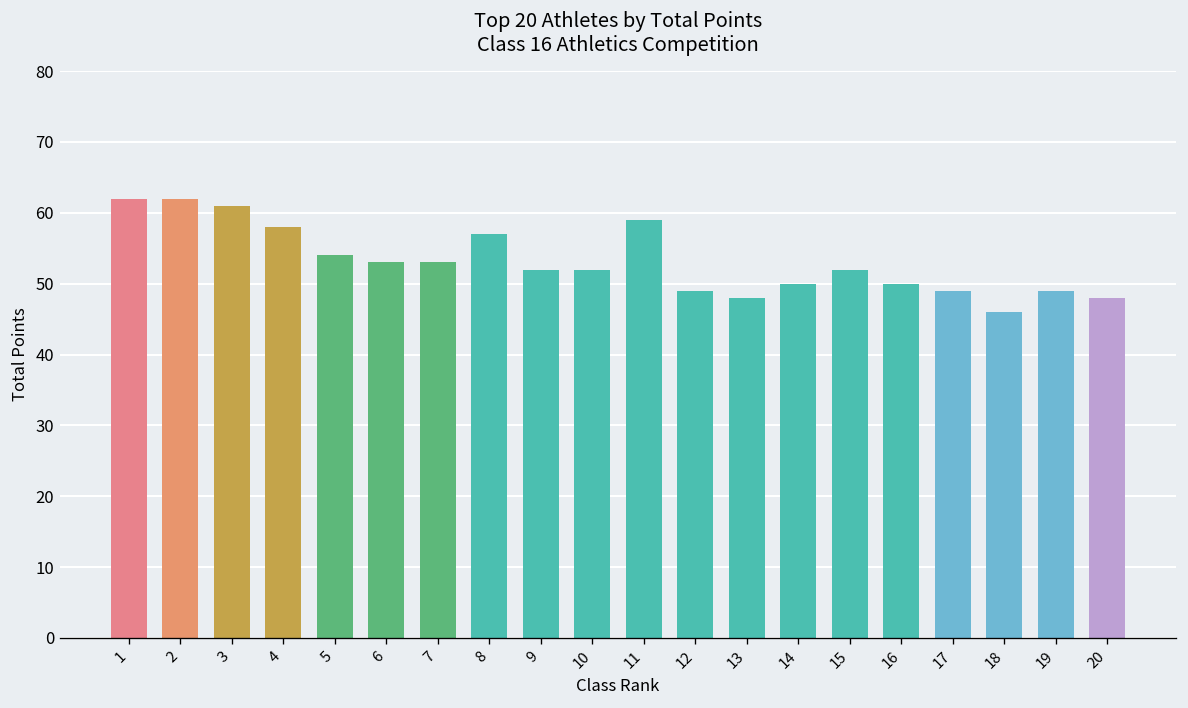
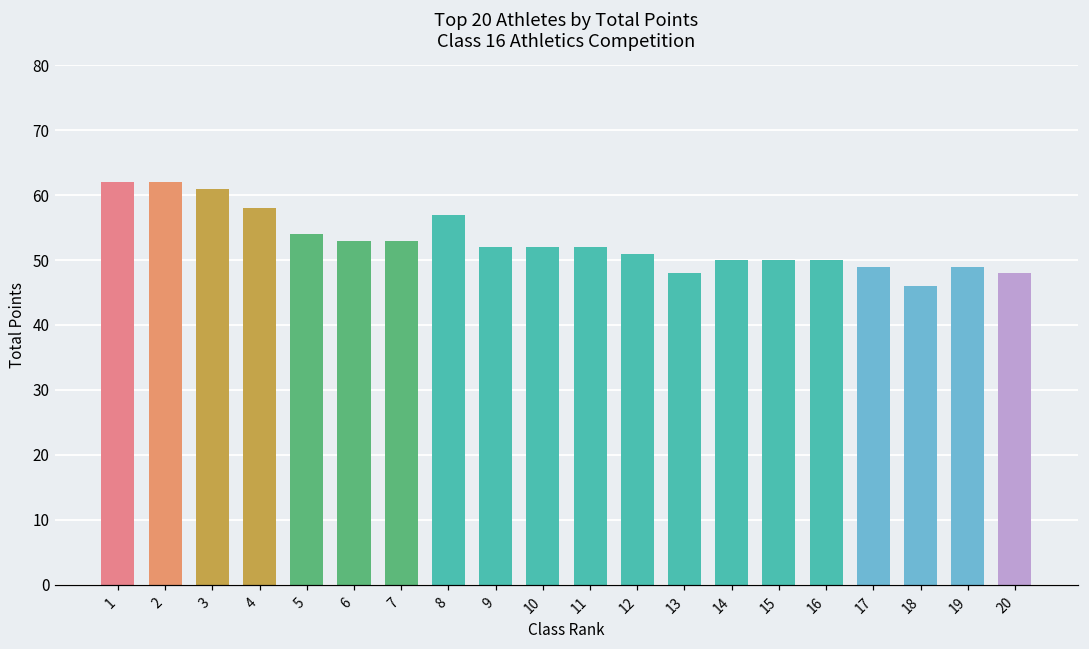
11: 59 -> 52
12: 49 -> 51
15: 52 -> 50
